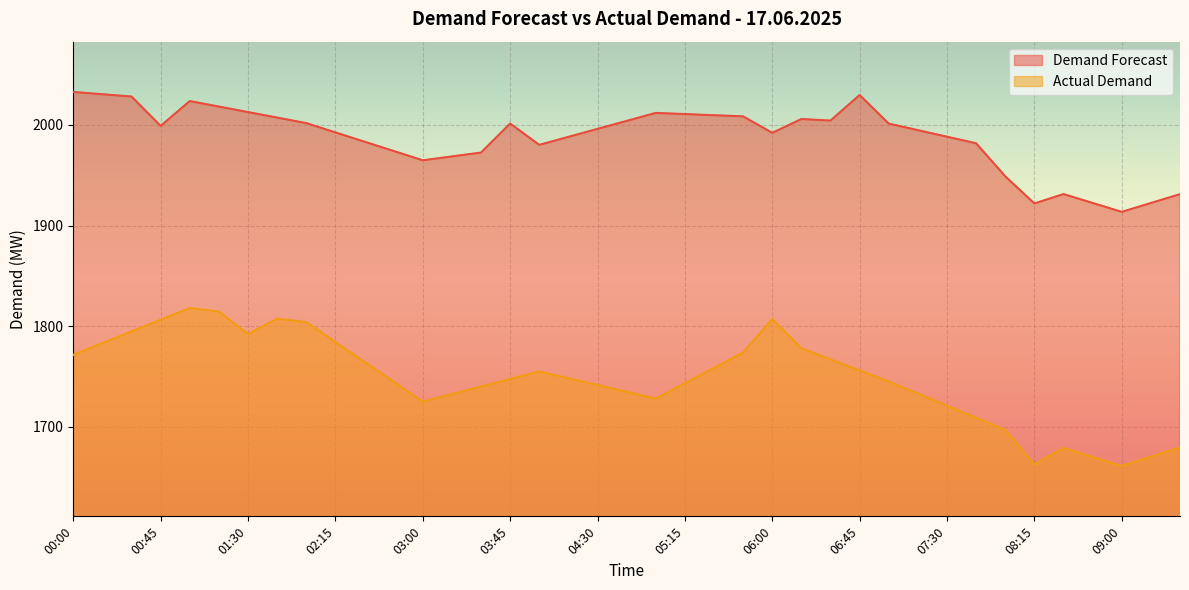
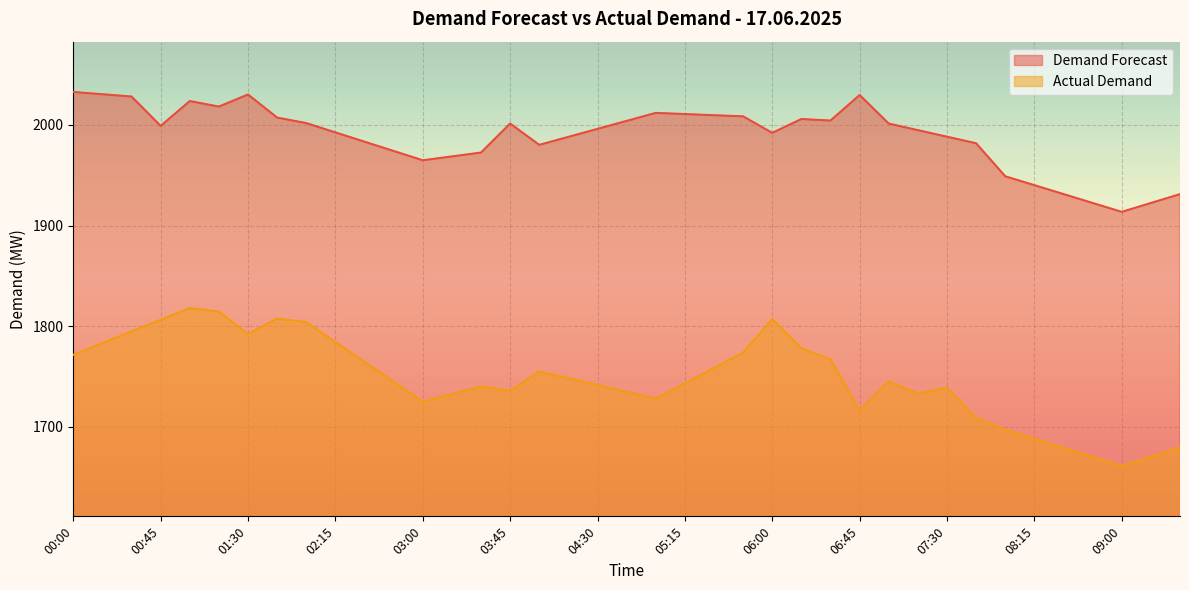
Demand Forecast, 01:30: 2013 -> 2030
Actual Demand, 03:45: 1748 -> 1736
Actual Demand, 06:45: 1756 -> 1716
Actual Demand, 07:30: 1721 -> 1739
Demand Forecast, 08:15: 1922 -> 1940
Actual Demand, 08:15: 1663 -> 1688
